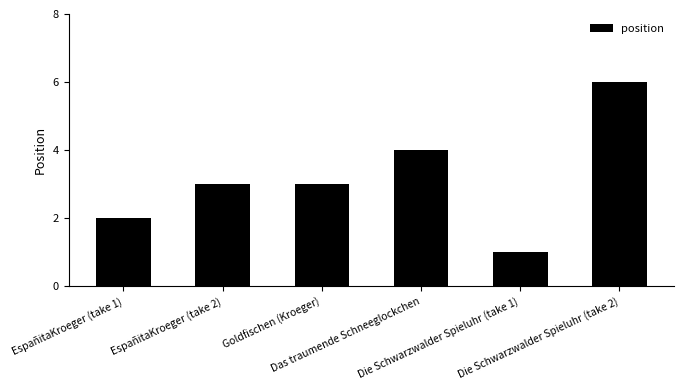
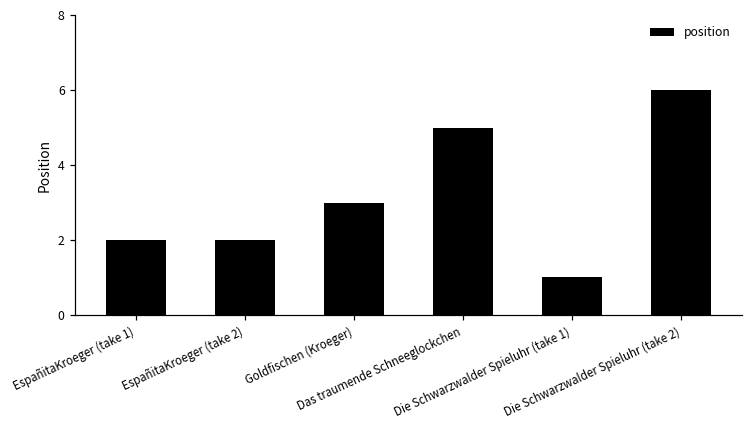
EspañitaKroeger (take 2): 3 -> 2
Das traumende Schneeglockchen: 4 -> 5
